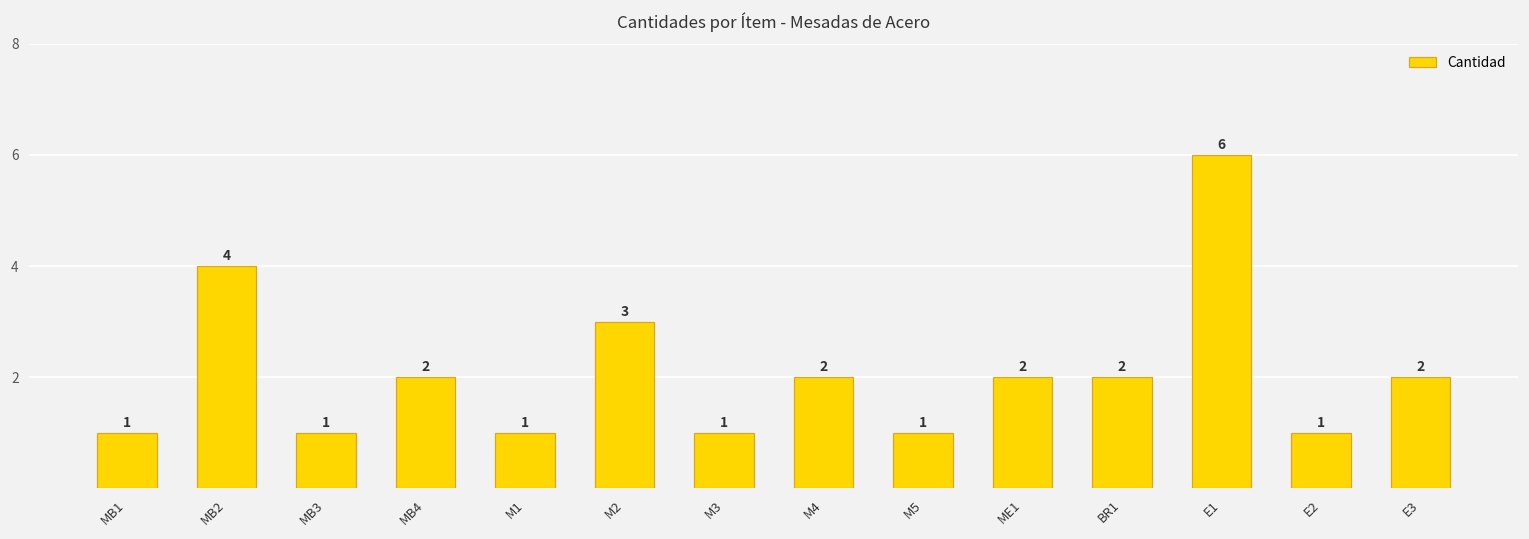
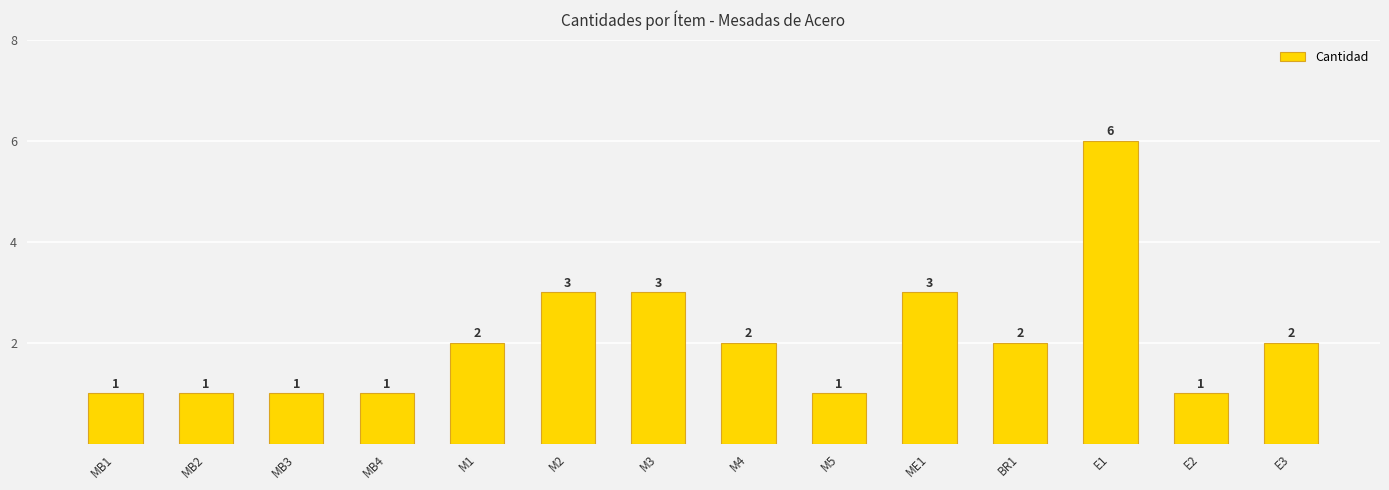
MB2: 4 -> 1
MB4: 2 -> 1
M1: 1 -> 2
M3: 1 -> 3
ME1: 2 -> 3
